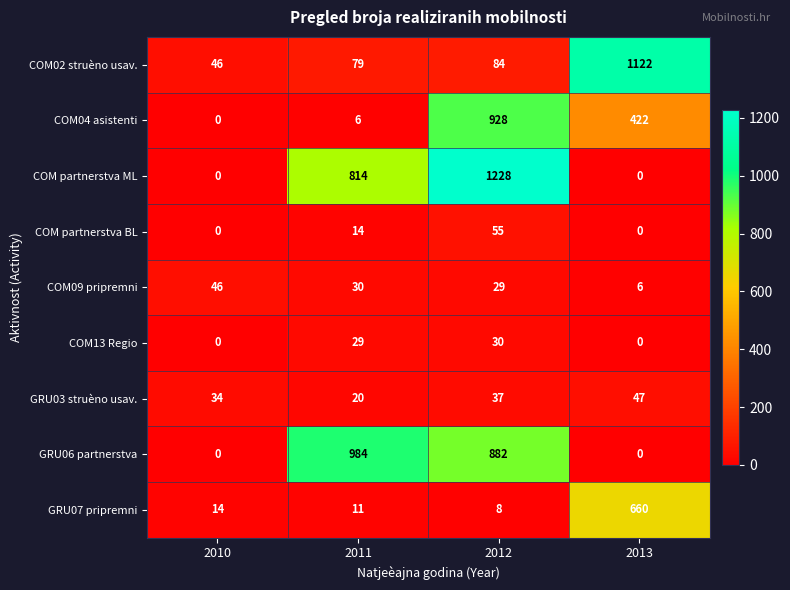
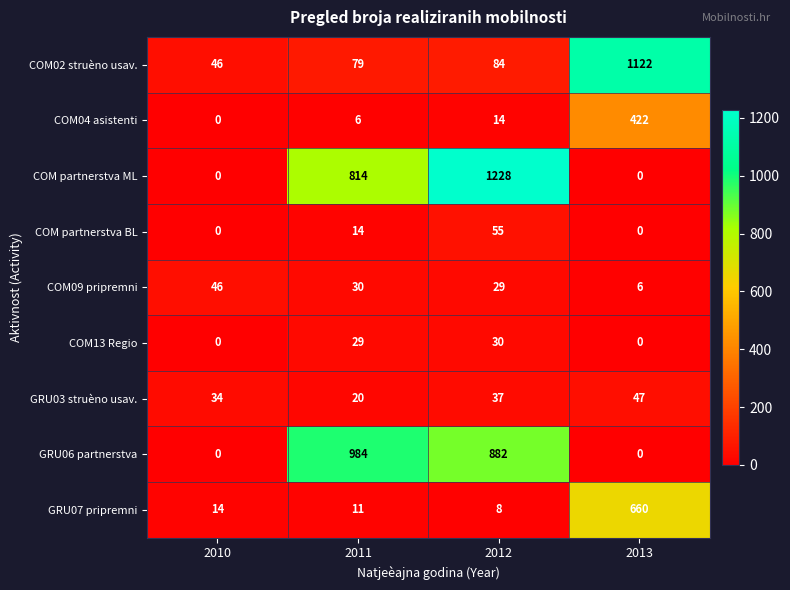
COM04 asistenti, 2012: 928 -> 14
